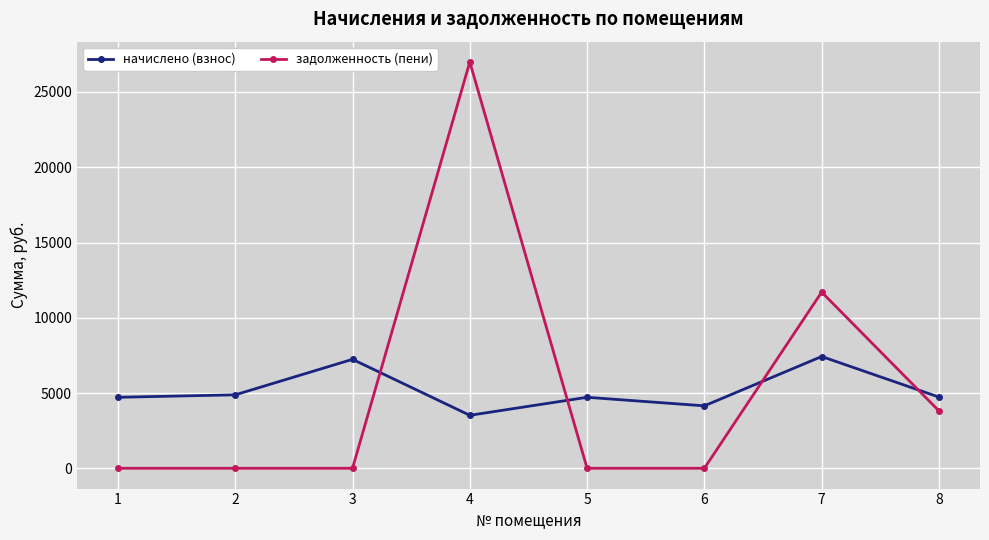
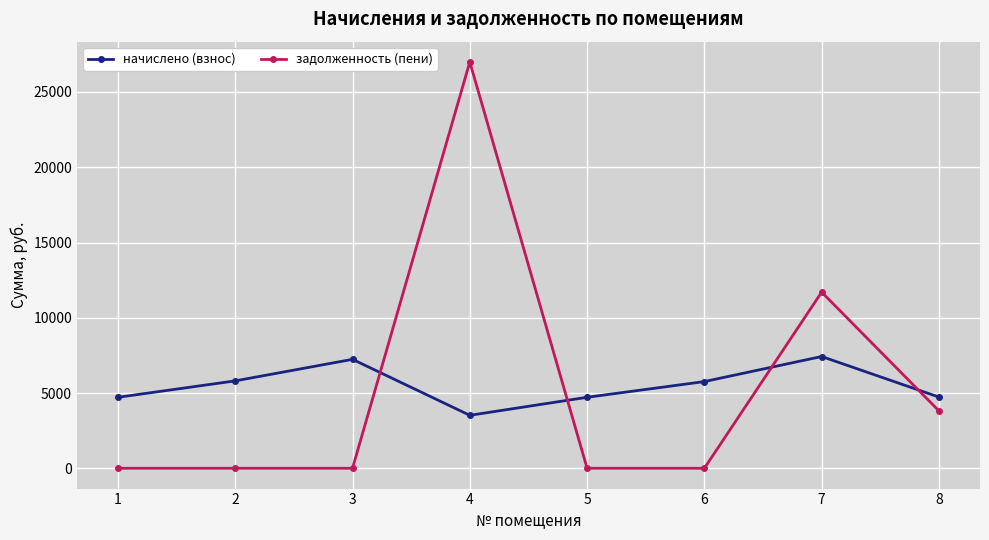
начислено (взнос), 2: 4900 -> 5800
начислено (взнос), 6: 4100 -> 5800
